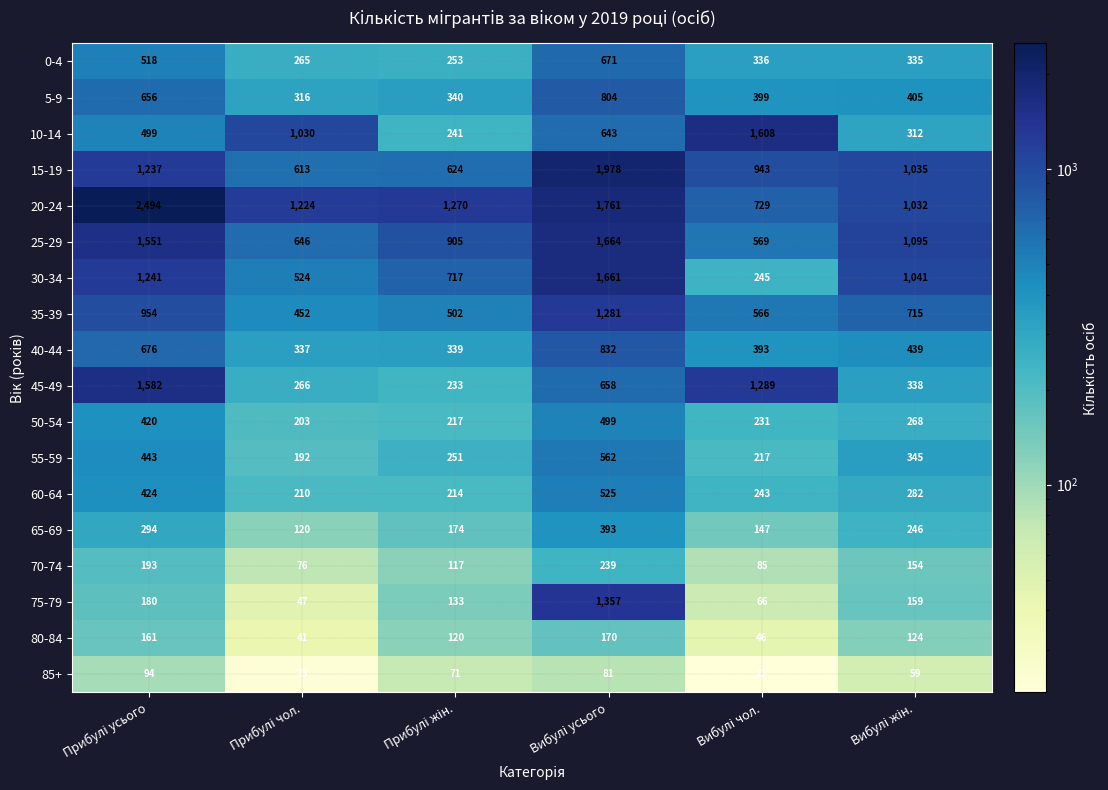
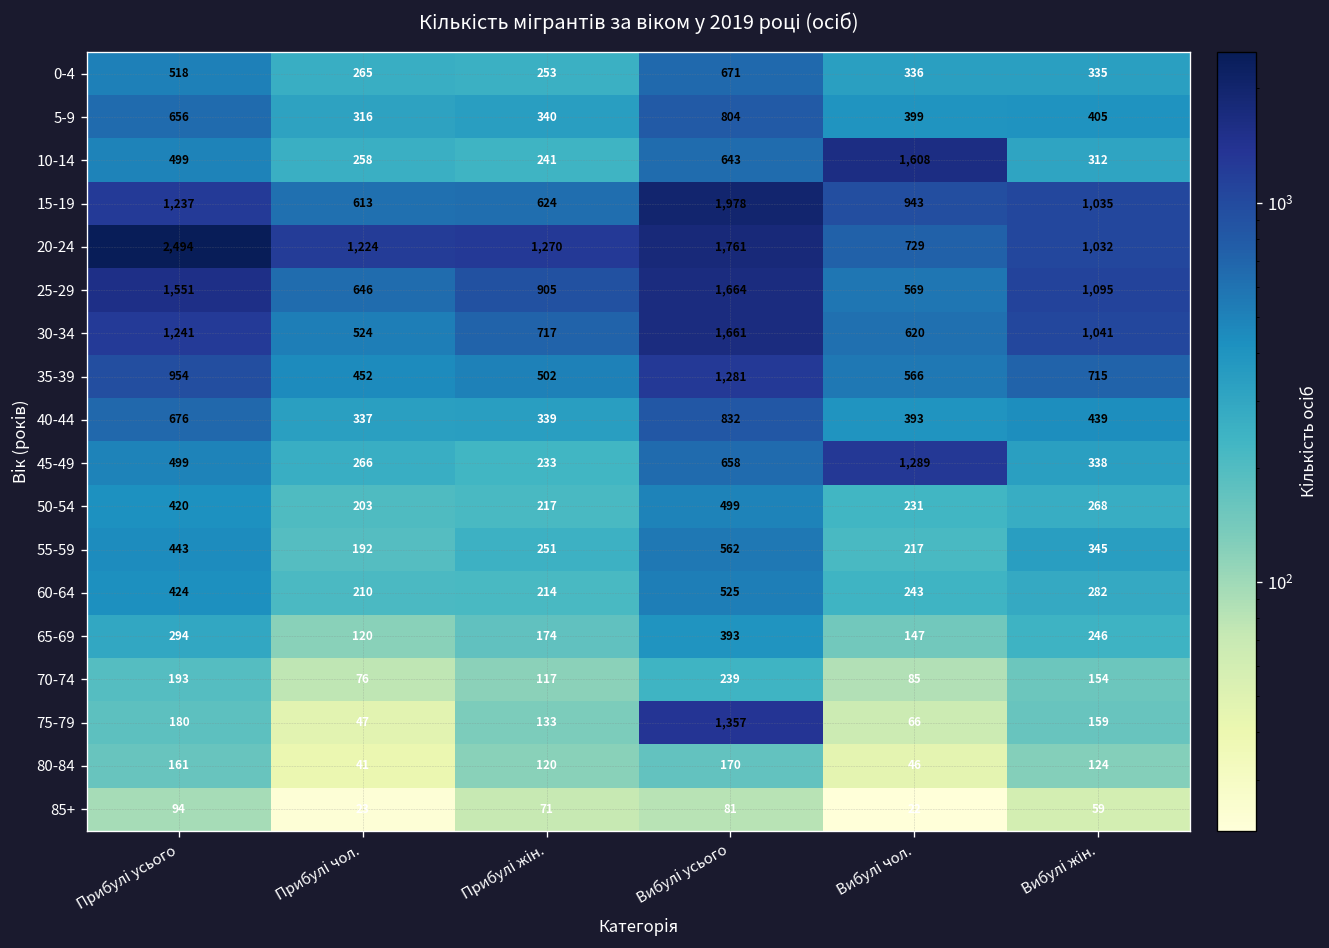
10-14, Прибулі чол.: 1,030 -> 258
30-34, Вибулі чол.: 245 -> 620
45-49, Прибулі усього: 1,582 -> 499
